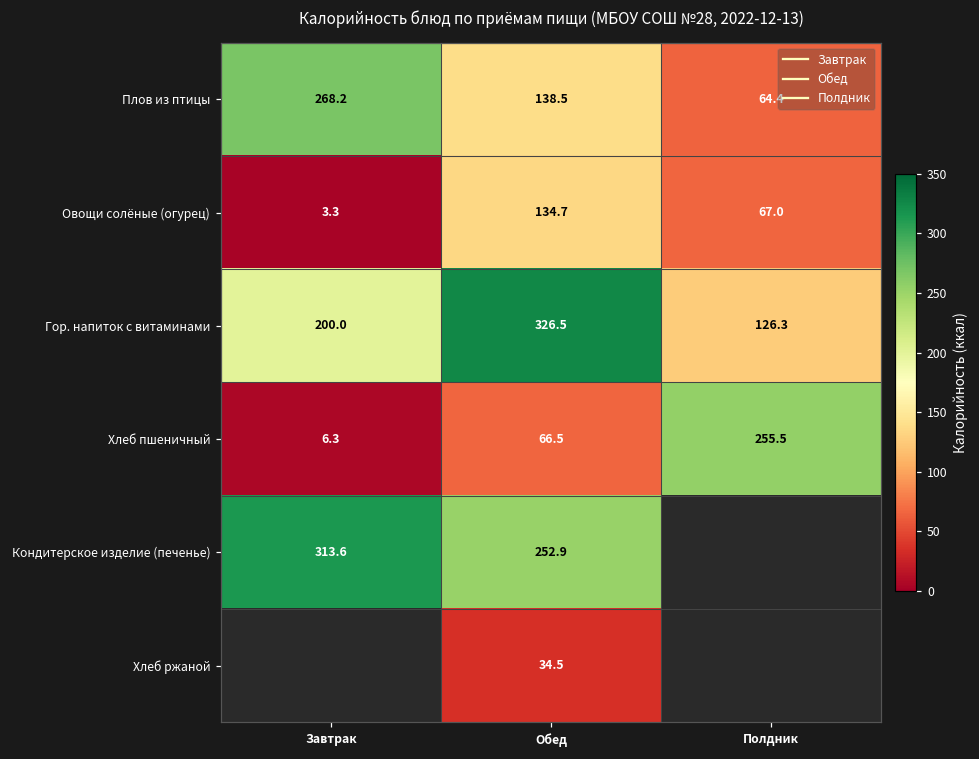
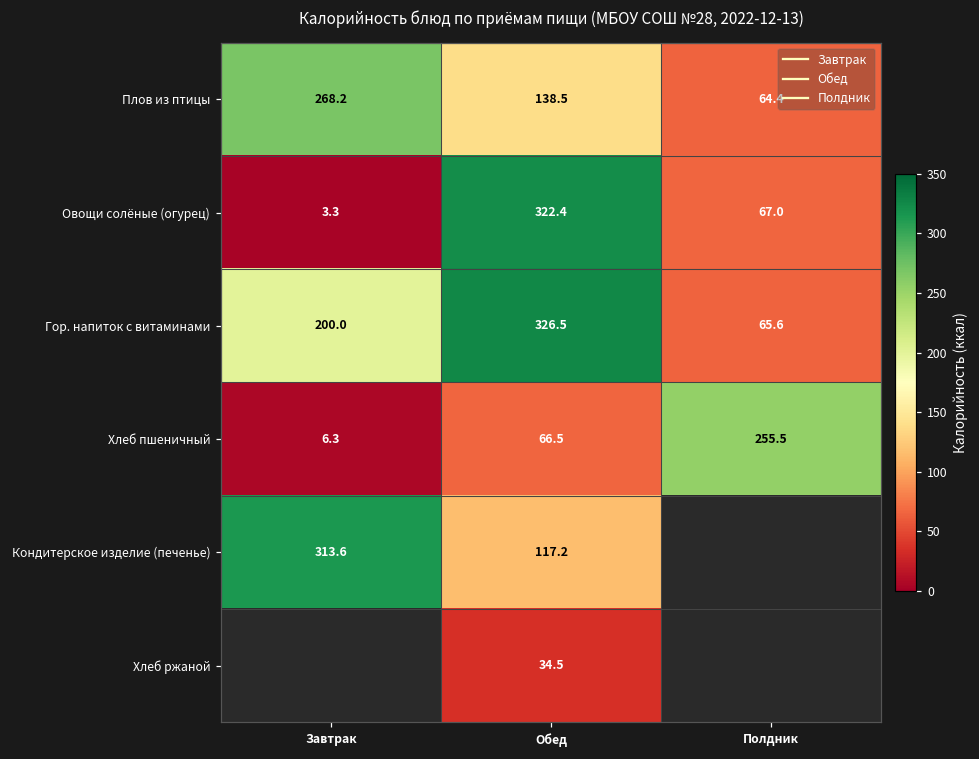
Овощи солёные (огурец), Обед: 134.7 -> 322.4
Гор. напиток с витаминами, Полдник: 126.3 -> 65.6
Кондитерское изделие (печенье), Обед: 252.9 -> 117.2
